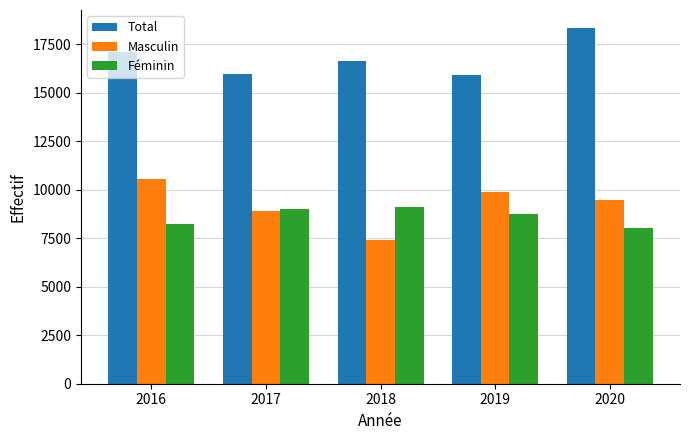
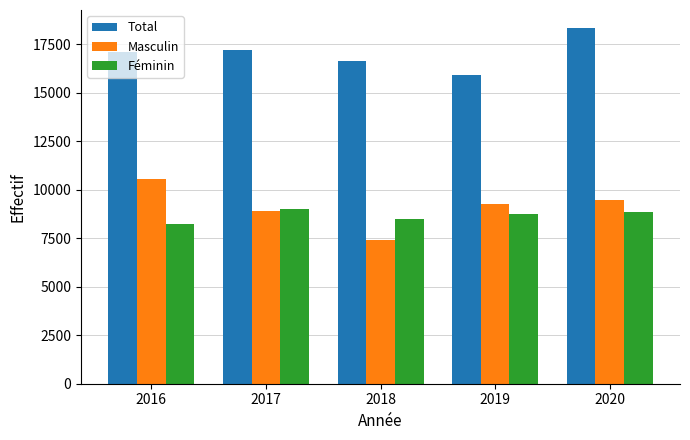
Total, 2017: 16000 -> 17200
Féminin, 2018: 9100 -> 8500
Masculin, 2019: 9900 -> 9200
Féminin, 2020: 8000 -> 8900
